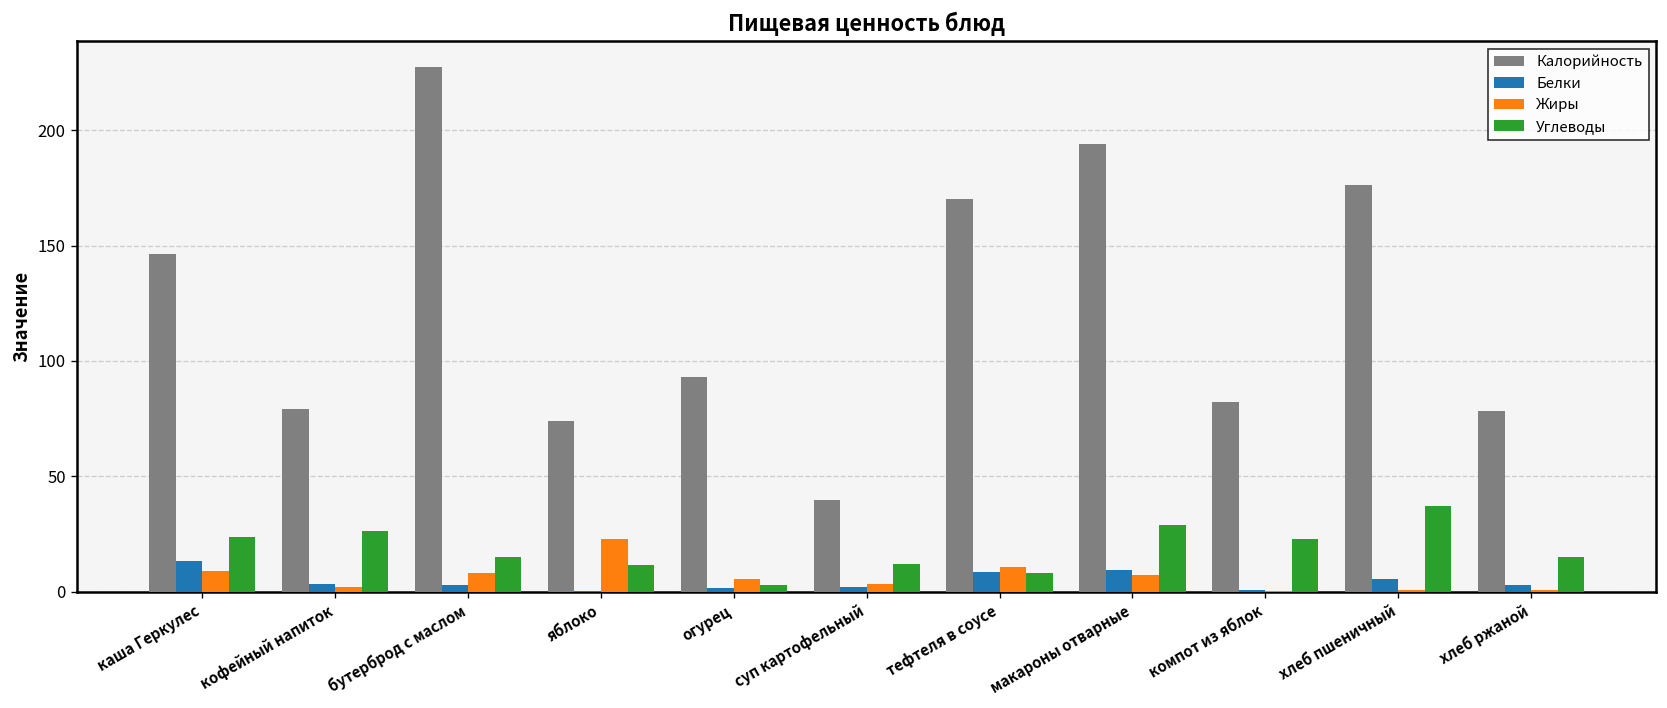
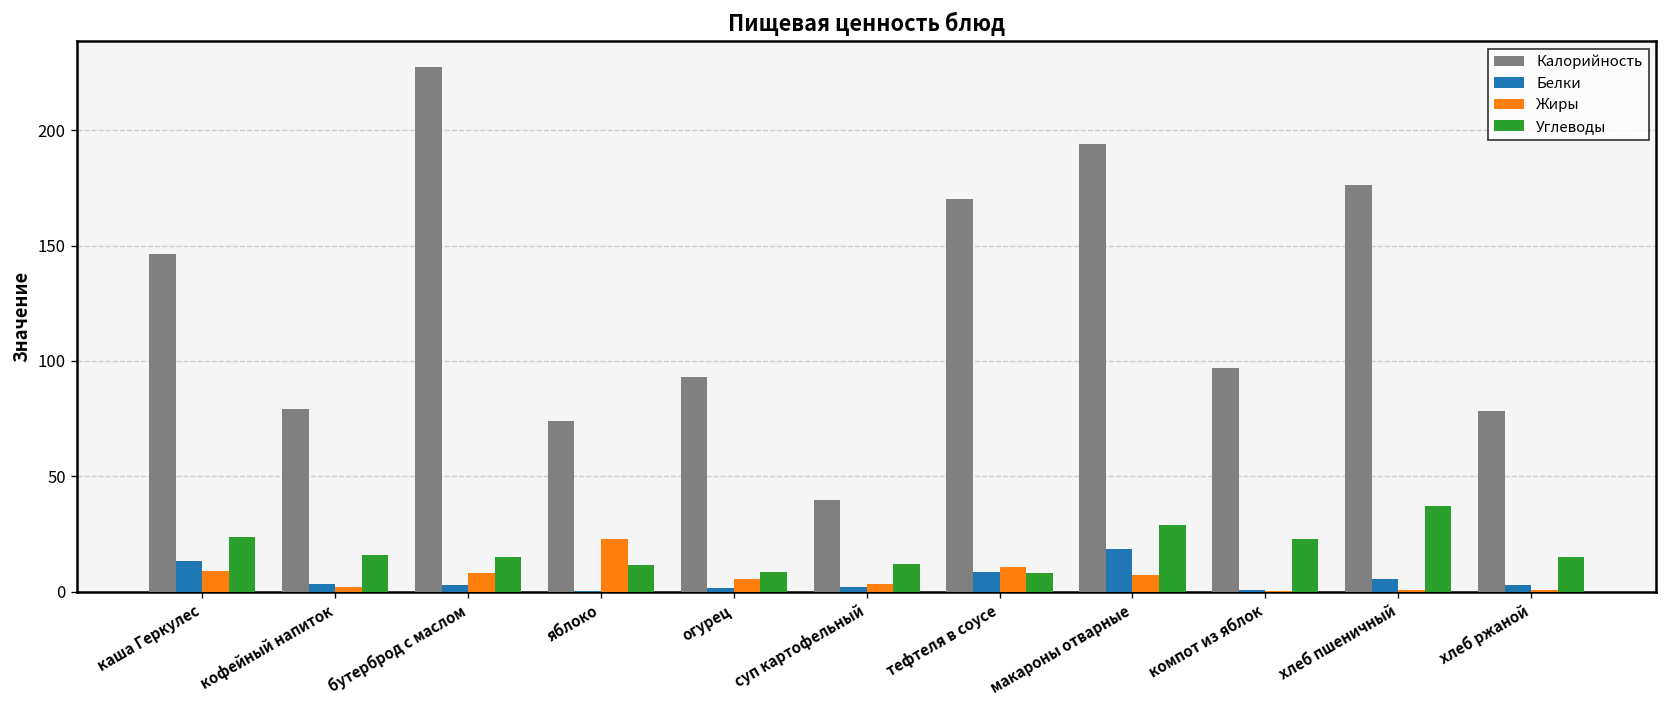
Углеводы, кофейный напиток: 26 -> 16
Углеводы, огурец: 3 -> 8
Белки, макароны отварные: 9 -> 18
Калорийность, компот из яблок: 82 -> 97
